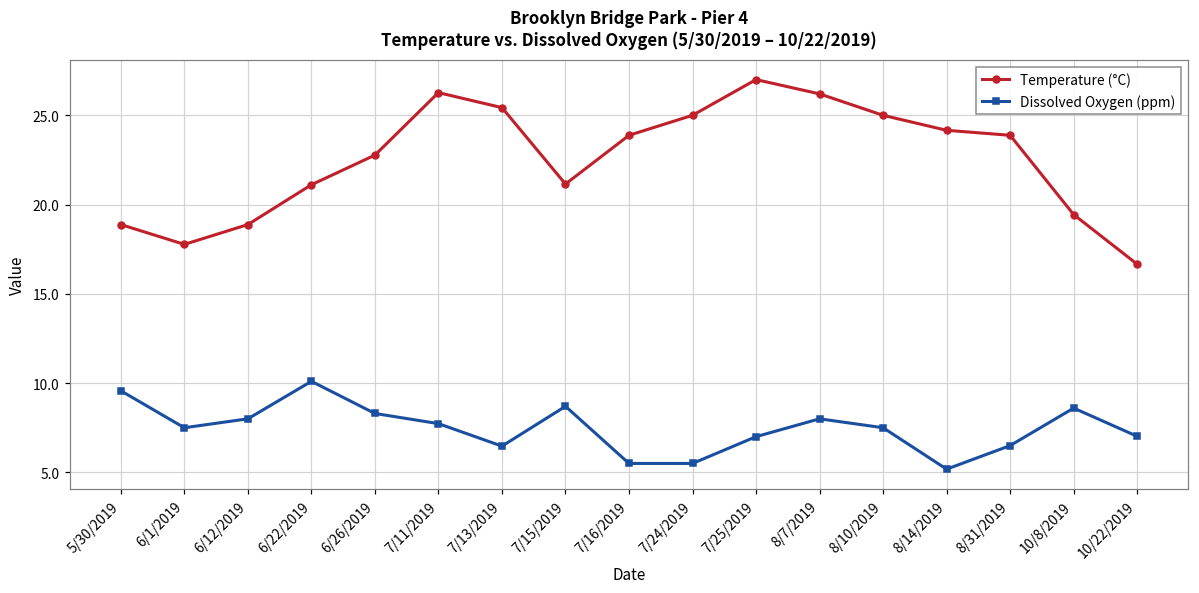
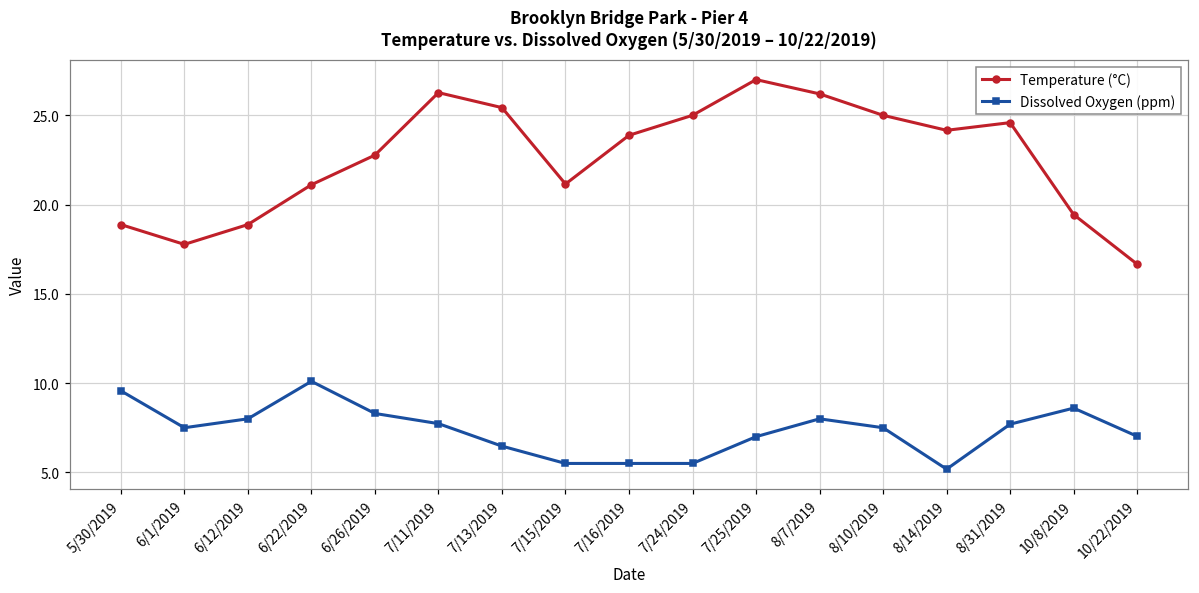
Dissolved Oxygen (ppm), 7/15/2019: 8.7 -> 5.5
Temperature (°C), 8/31/2019: 23.9 -> 24.6
Dissolved Oxygen (ppm), 8/31/2019: 6.5 -> 7.7
